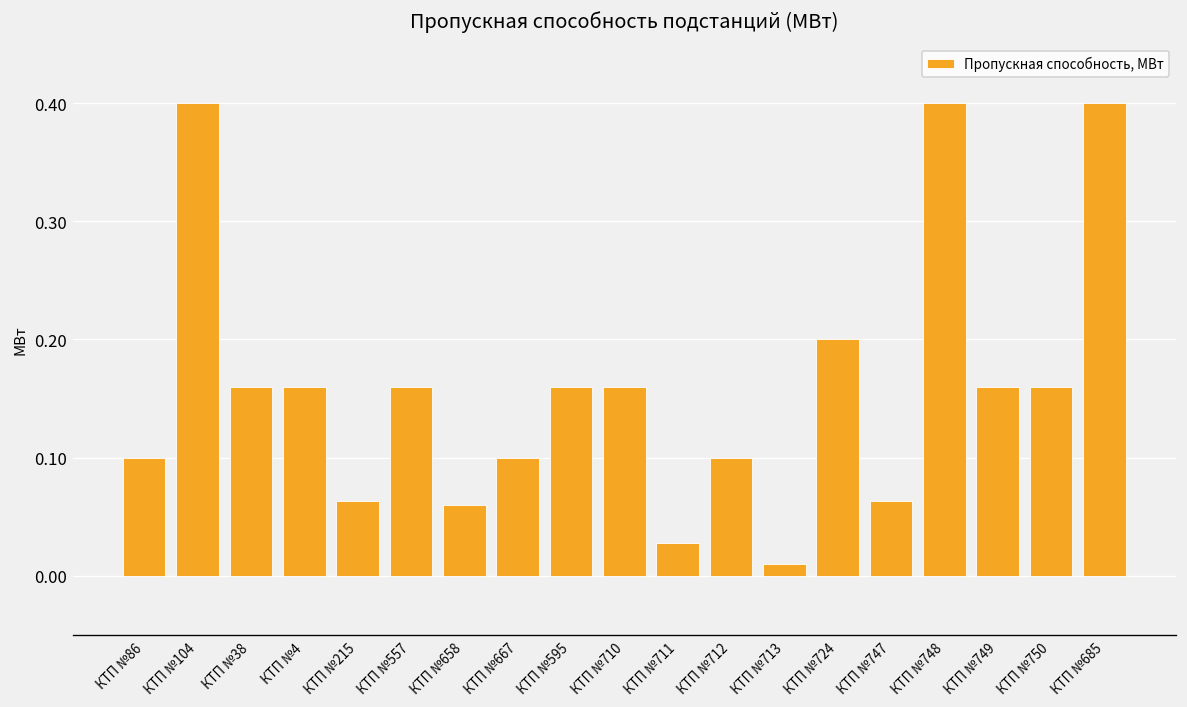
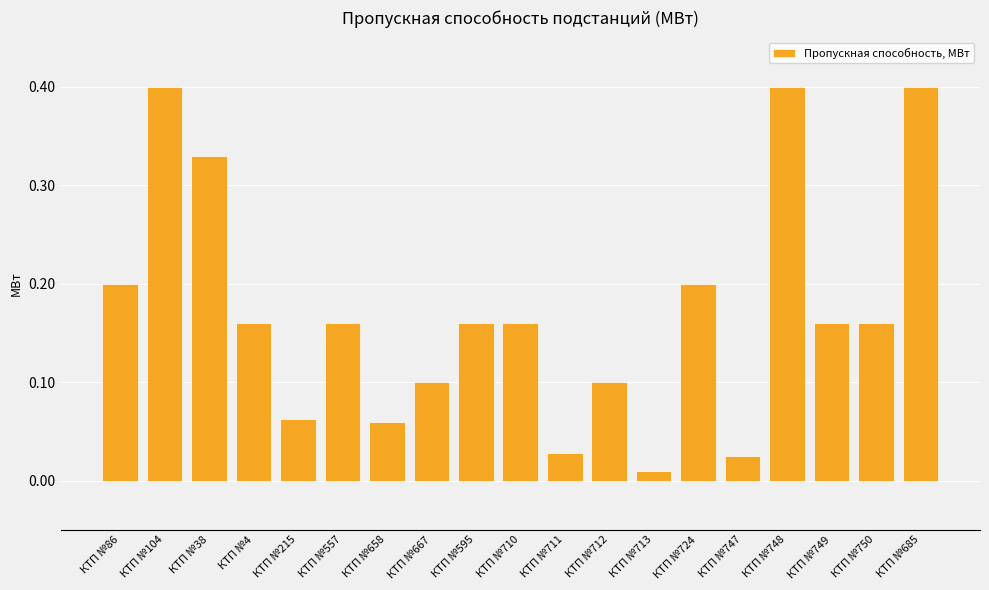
КТП №86: 0.1 -> 0.2
КТП №38: 0.16 -> 0.33
КТП №747: 0.06 -> 0.03
